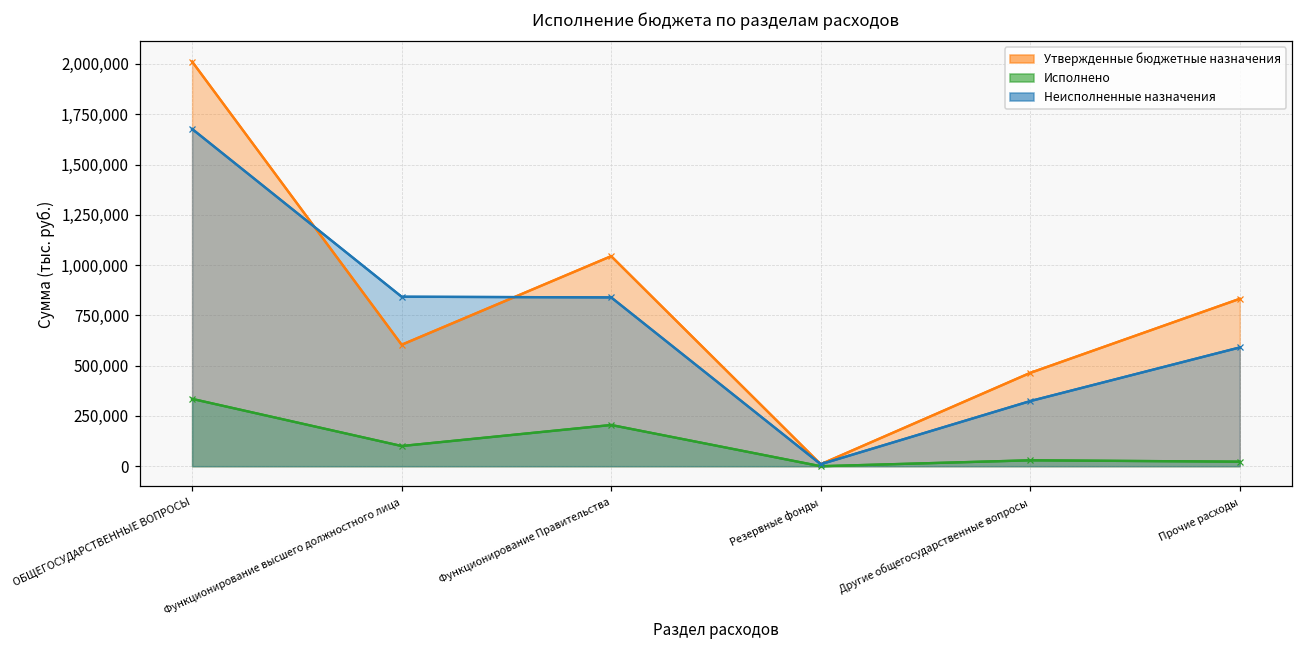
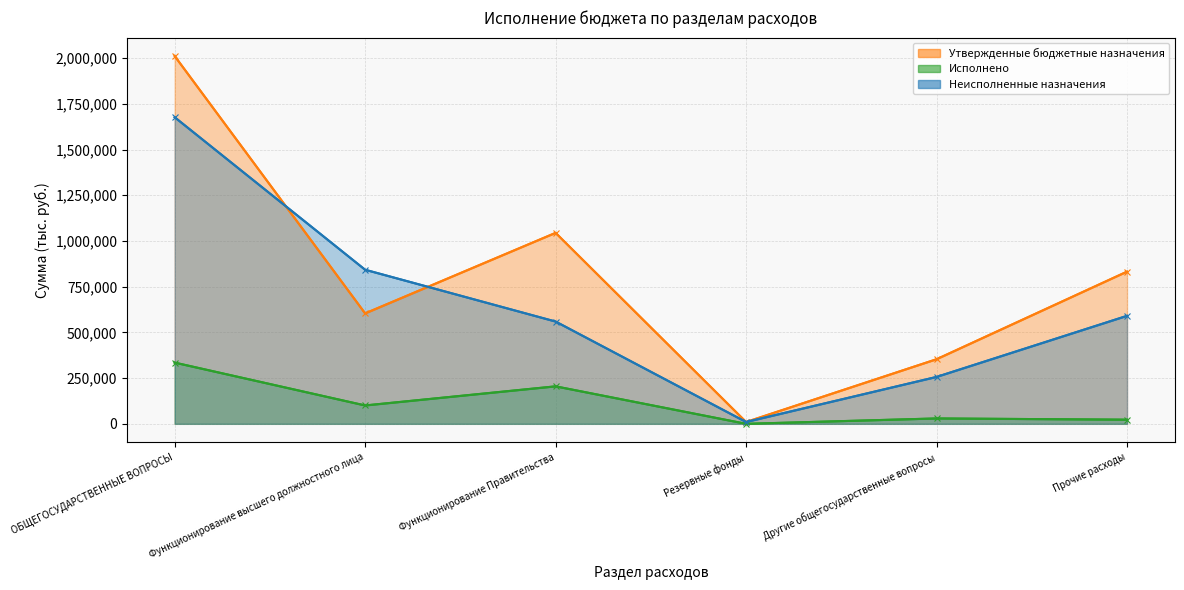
Неисполненные назначения, Функционирование Правительства: 840,000 -> 560,000
Утвержденные бюджетные назначения, Другие общегосударственные вопросы: 460,000 -> 350,000
Неисполненные назначения, Другие общегосударственные вопросы: 320,000 -> 260,000
